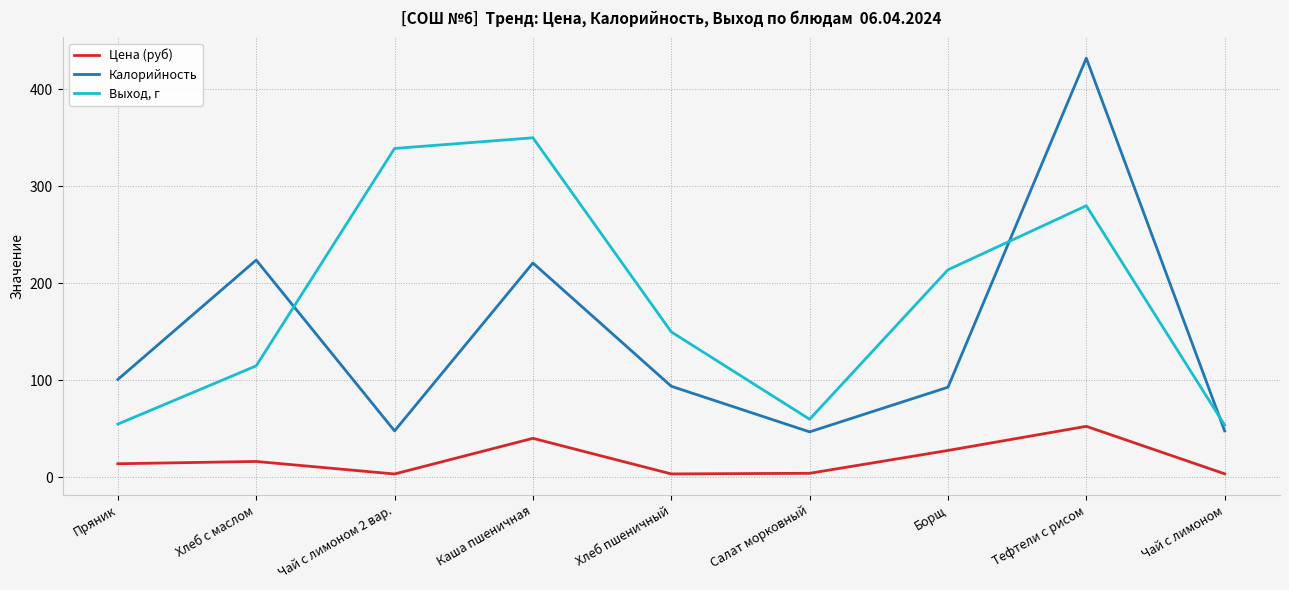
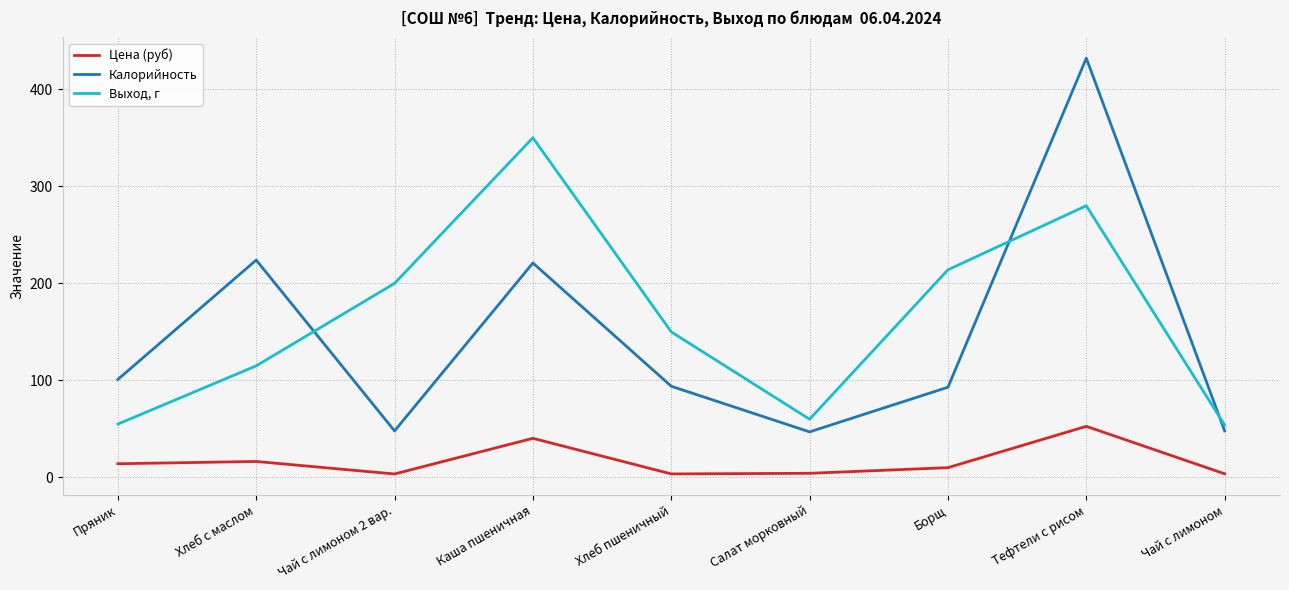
Выход, г, Чай с лимоном 2 вар.: 340 -> 200
Цена (руб), Борщ: 30 -> 10
